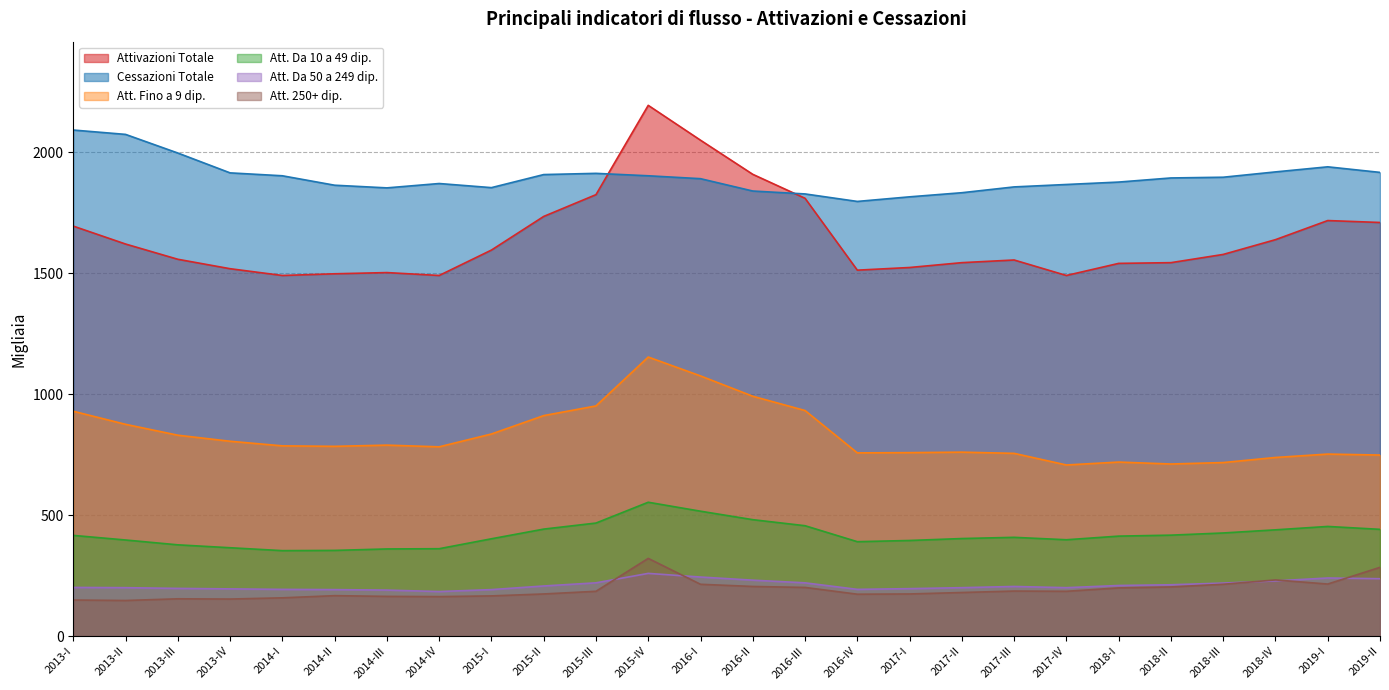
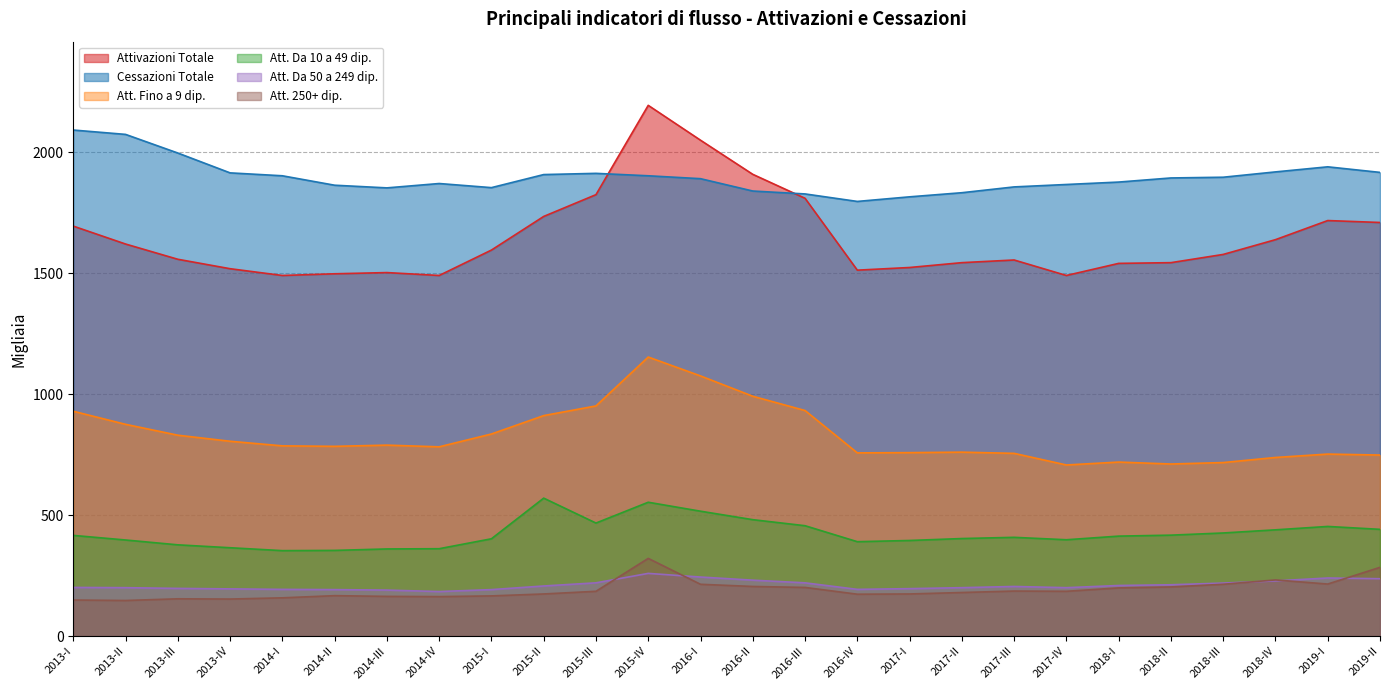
Att. Da 10 a 49 dip., 2015-II: 440 -> 570
